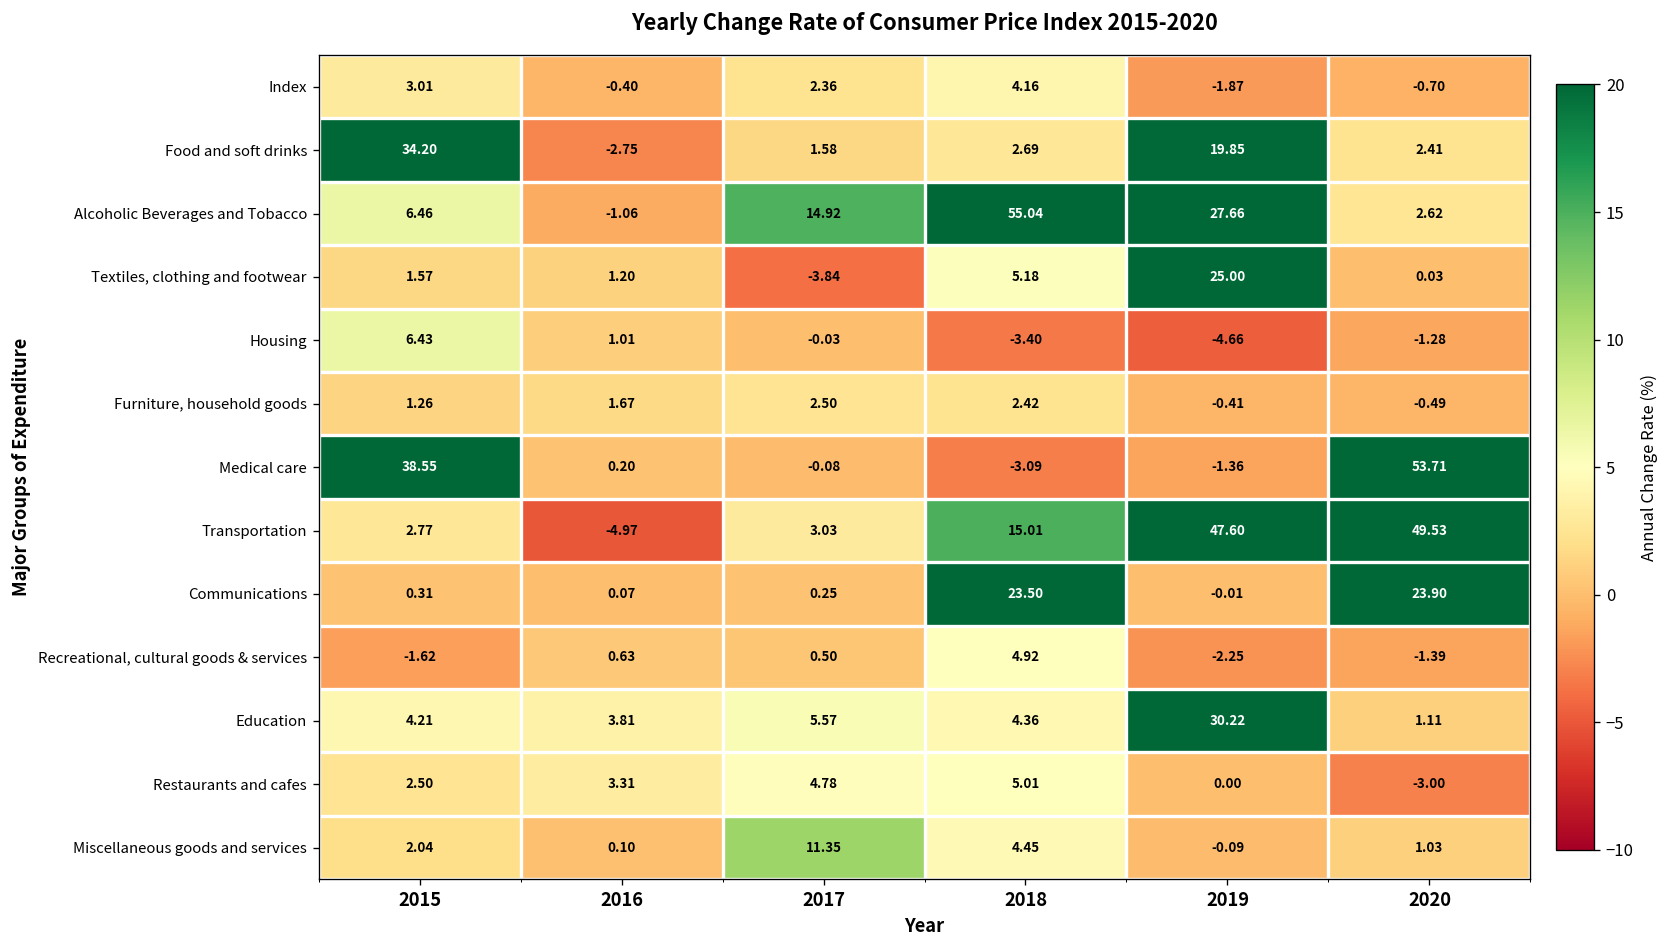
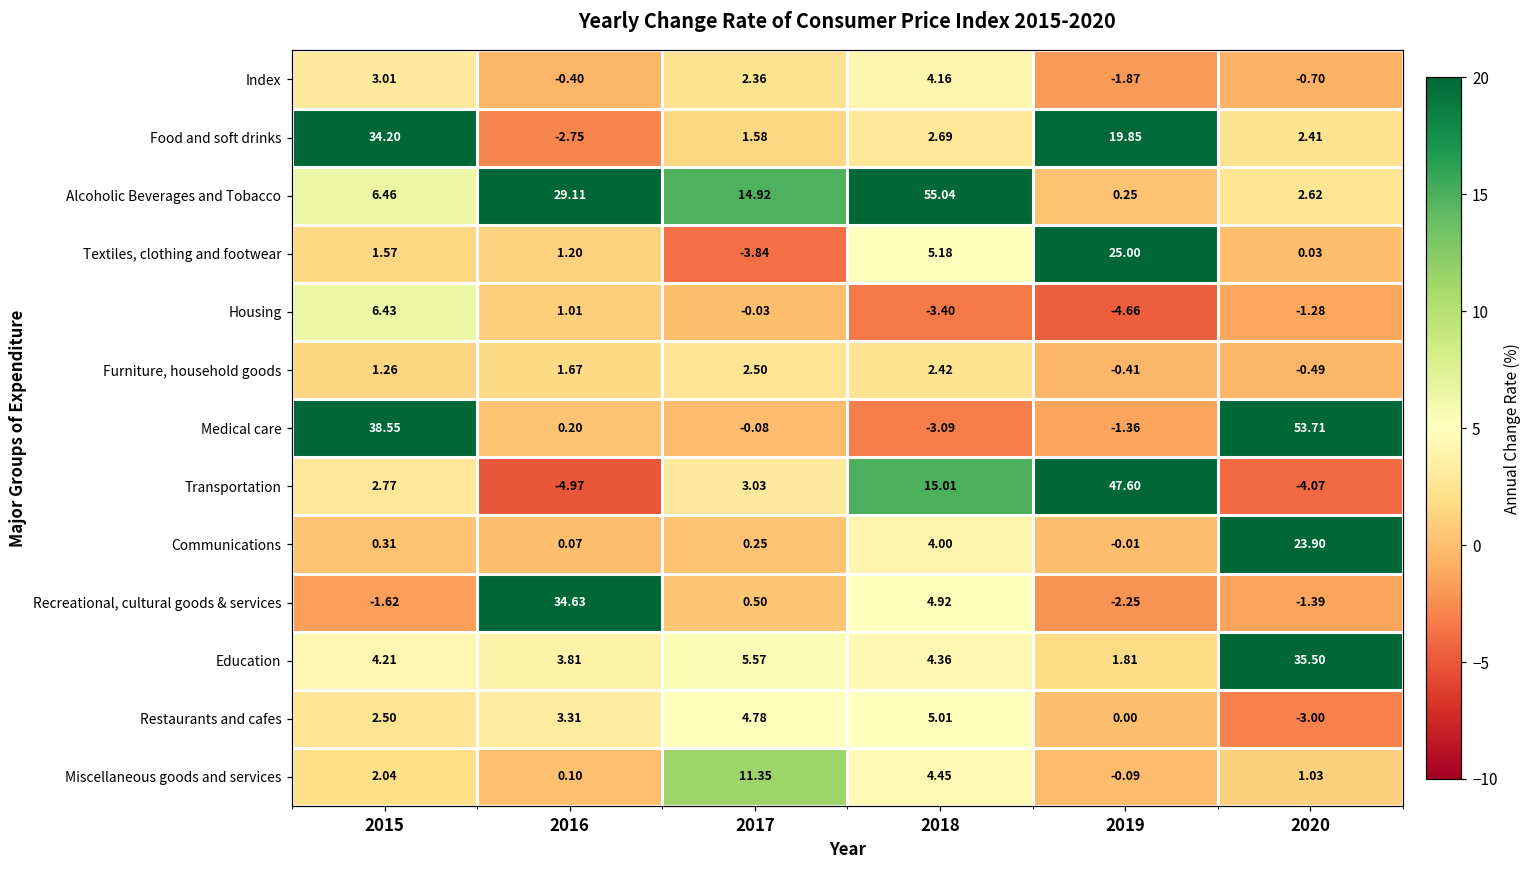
Alcoholic Beverages and Tobacco, 2016: -1.06 -> 29.11
Alcoholic Beverages and Tobacco, 2019: 27.66 -> 0.25
Transportation, 2020: 49.53 -> -4.07
Communications, 2018: 23.50 -> 4.00
Recreational, cultural goods & services, 2016: 0.63 -> 34.63
Education, 2019: 30.22 -> 1.81
Education, 2020: 1.11 -> 35.50
